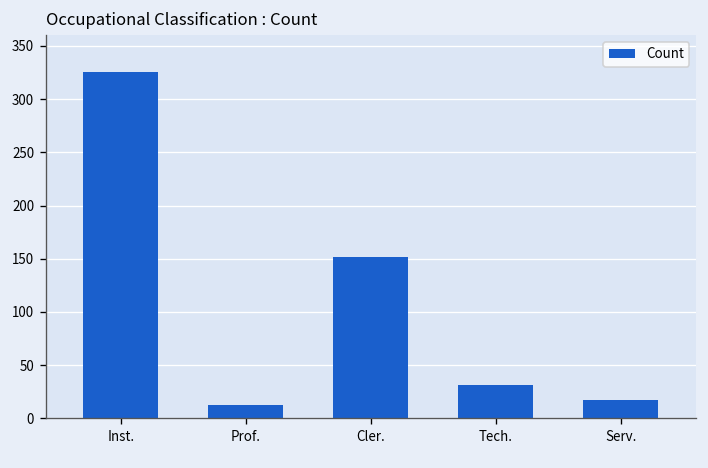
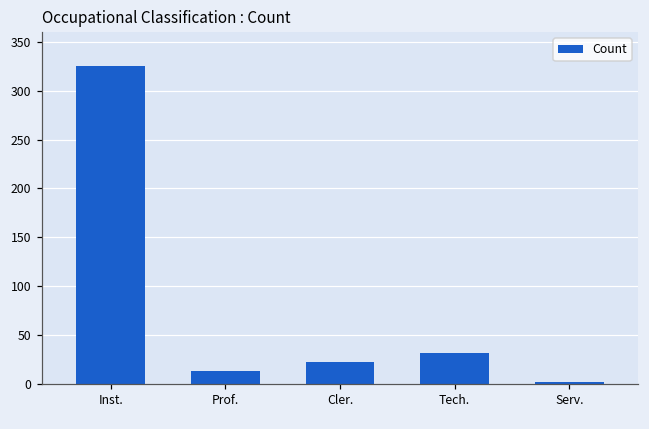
Cler.: 150 -> 20
Serv.: 20 -> 0
